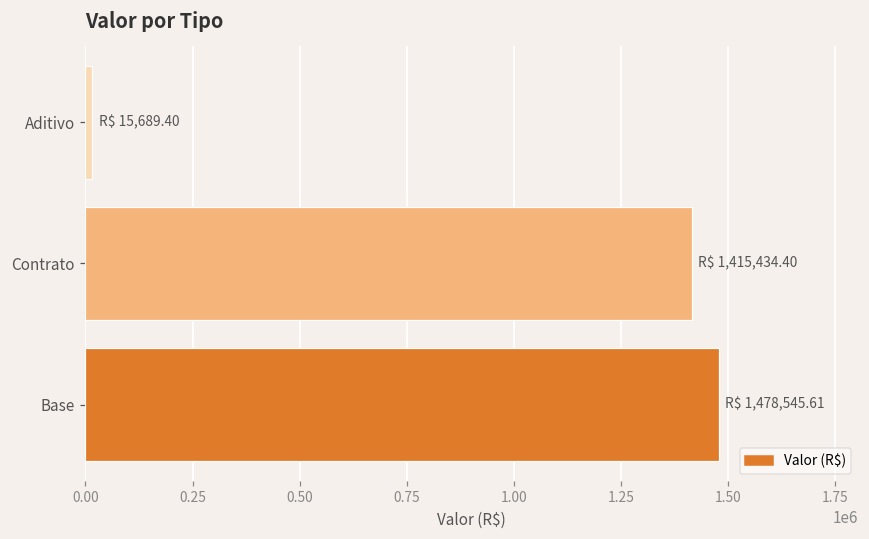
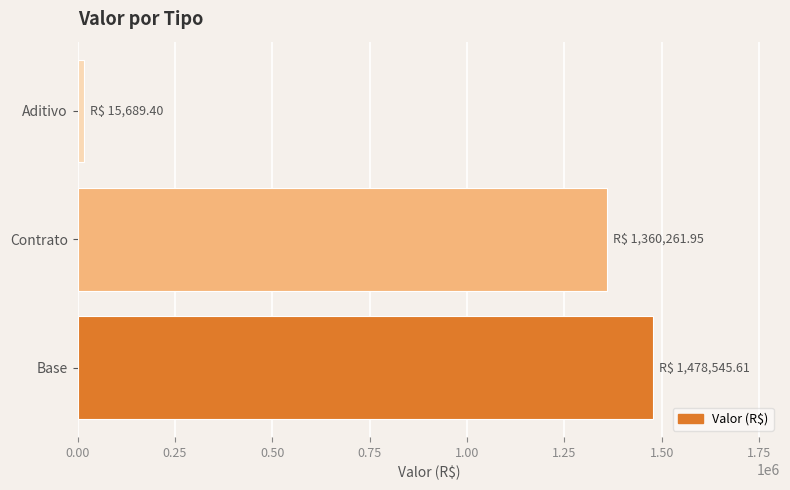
Contrato: 1,415,434.40 -> 1,360,261.95
